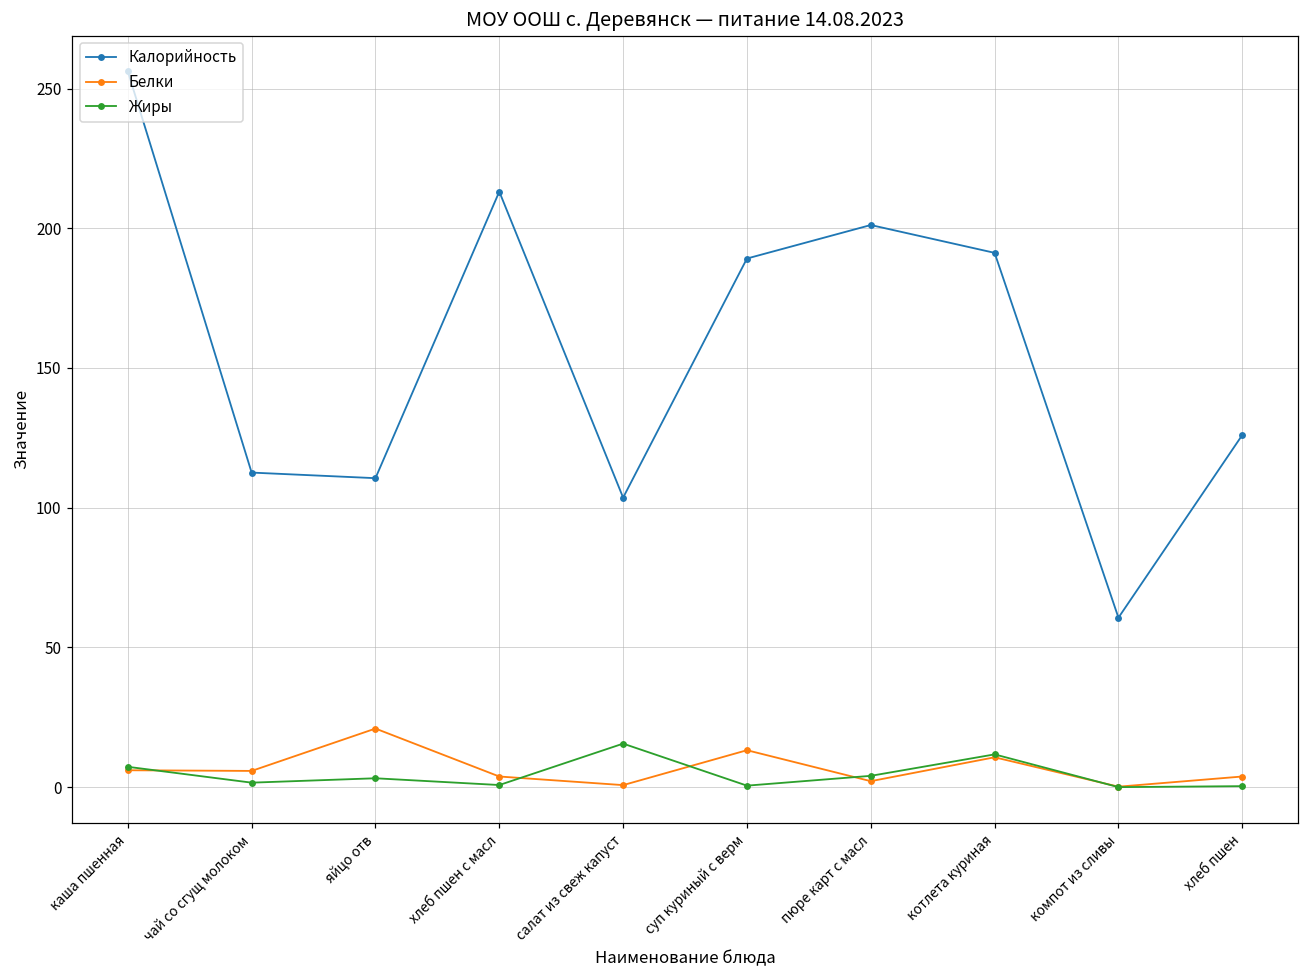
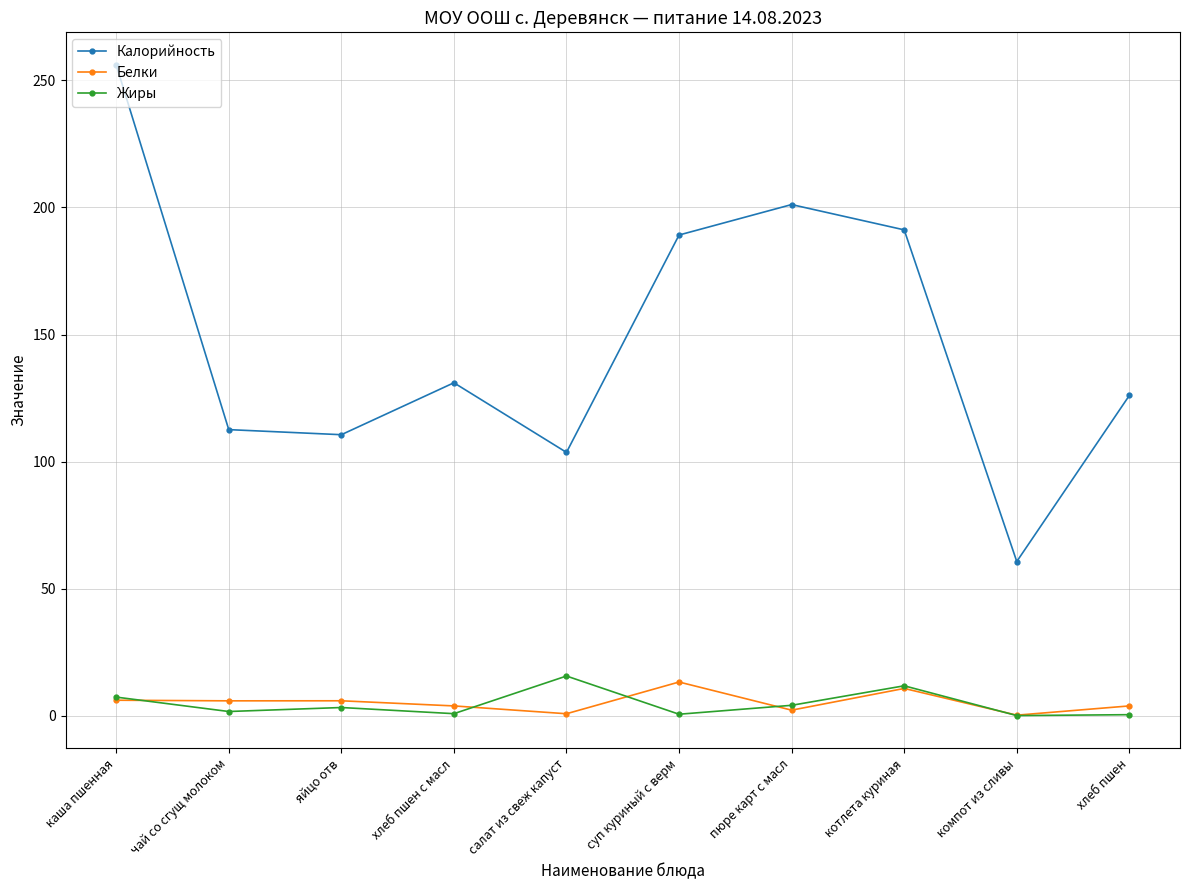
Белки, яйцо отв: 21 -> 6
Калорийность, хлеб пшен с масл: 213 -> 131
